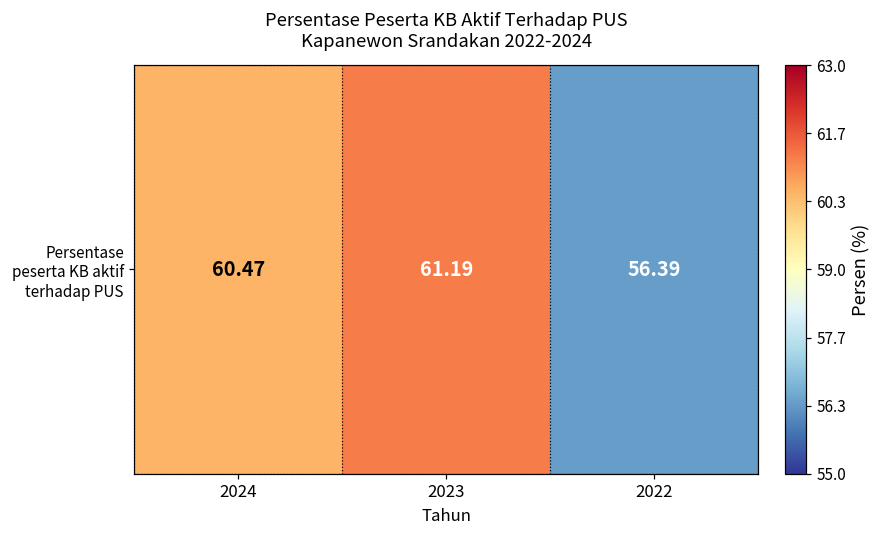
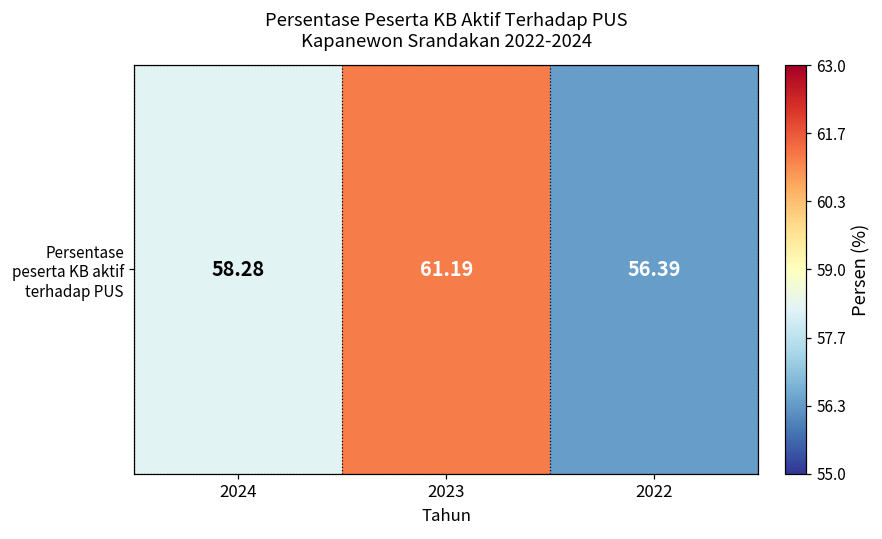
Persentase peserta KB aktif terhadap PUS, 2024: 60.47 -> 58.28
